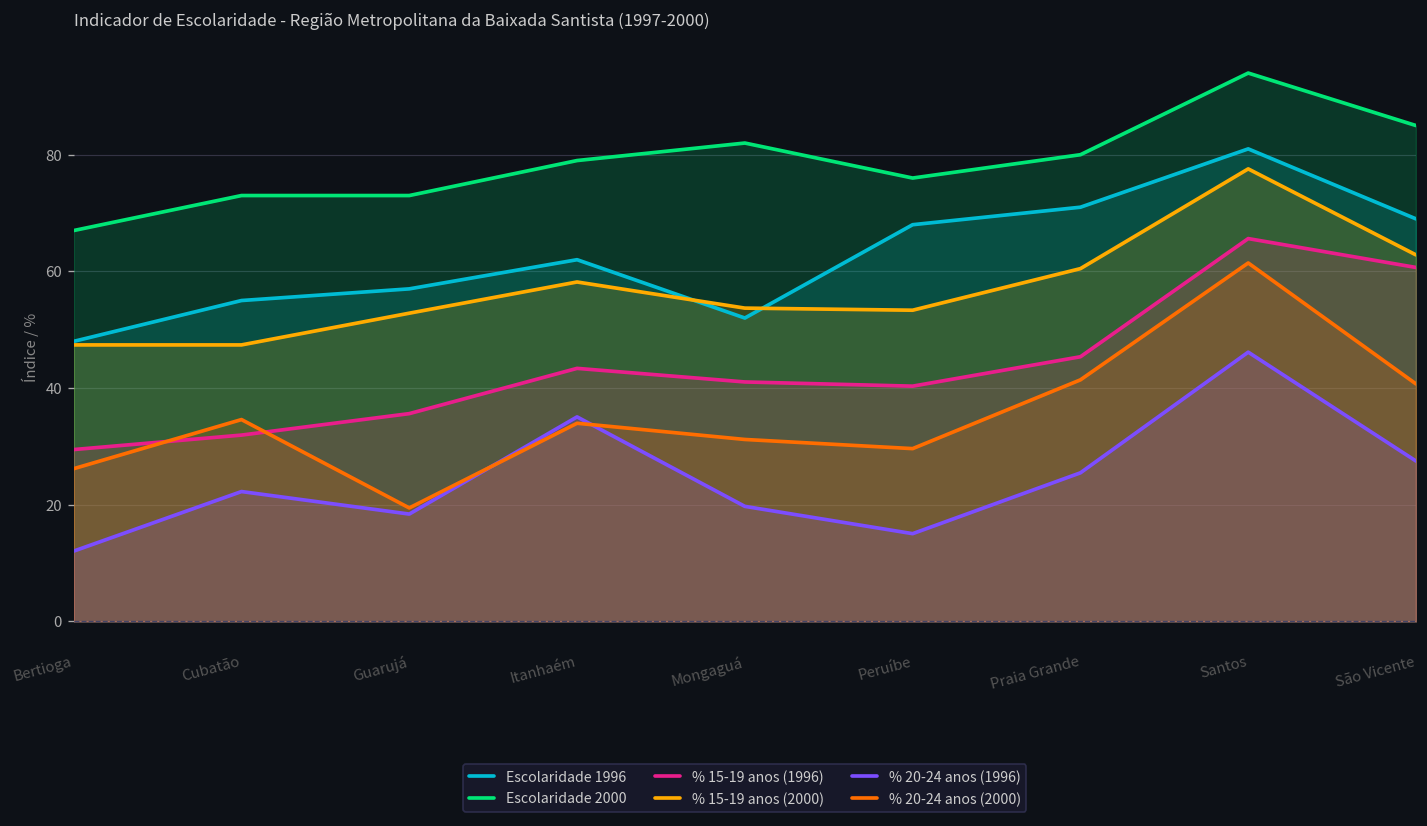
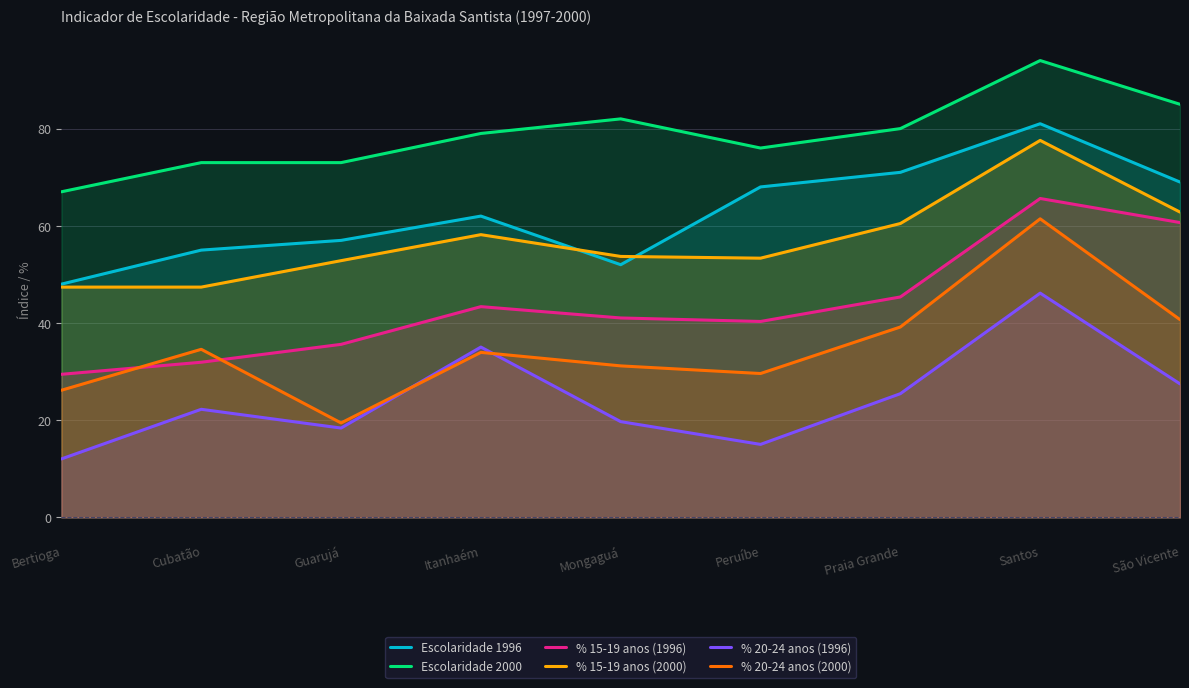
% 20-24 anos (2000), Praia Grande: 41 -> 39
